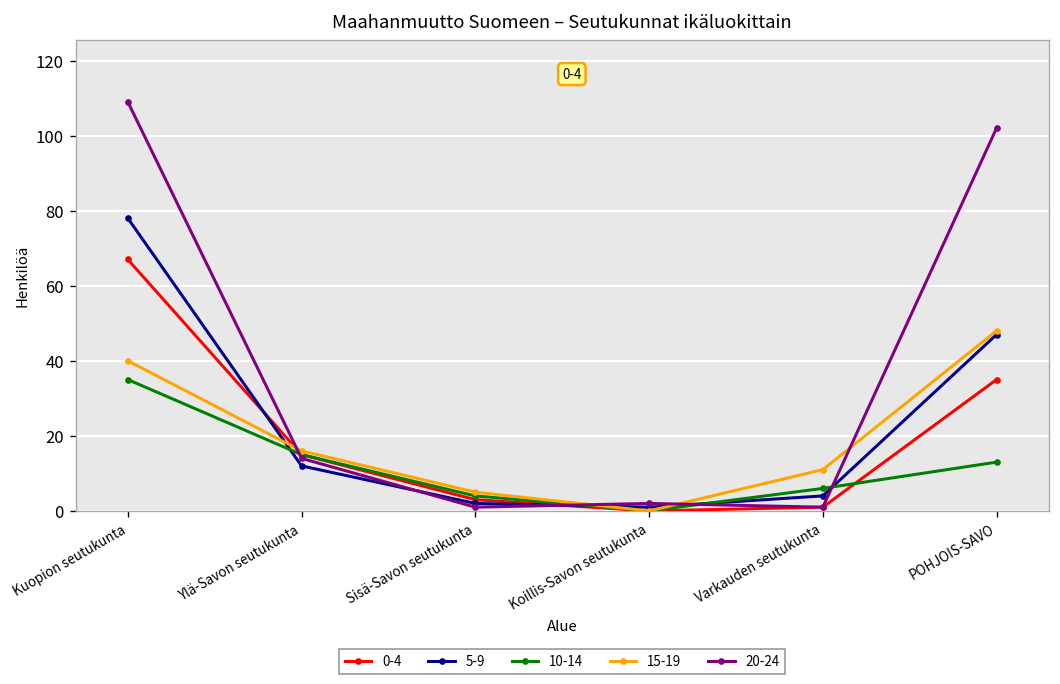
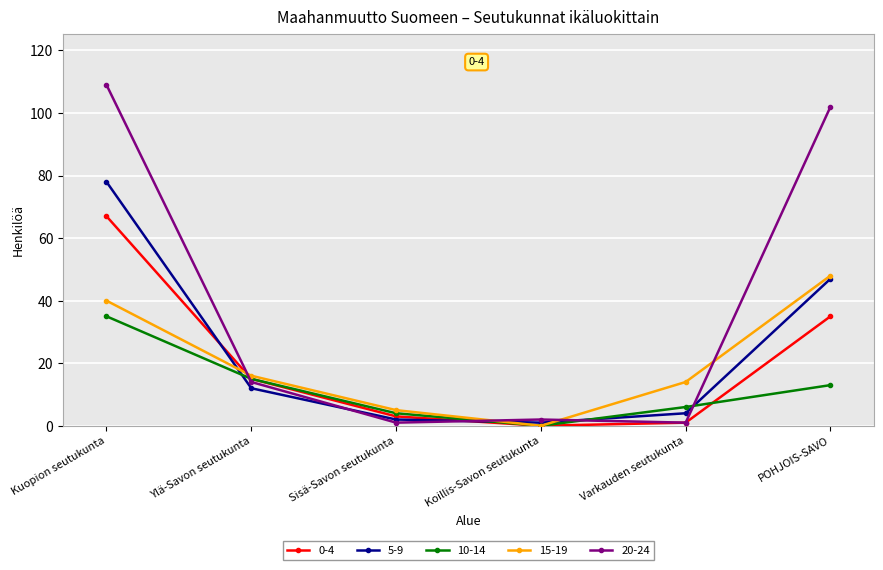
15-19, Varkauden seutukunta: 11 -> 14
